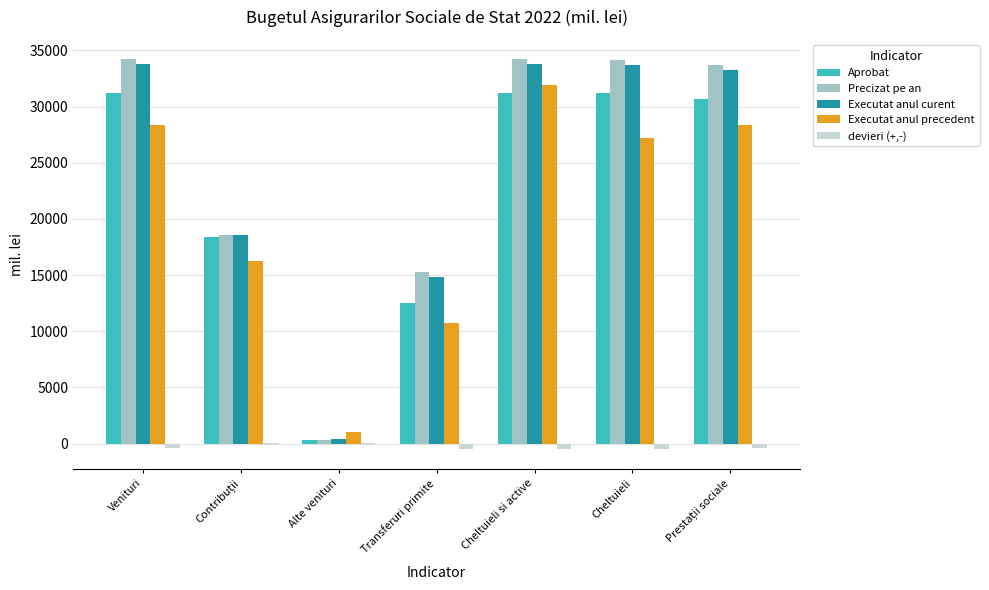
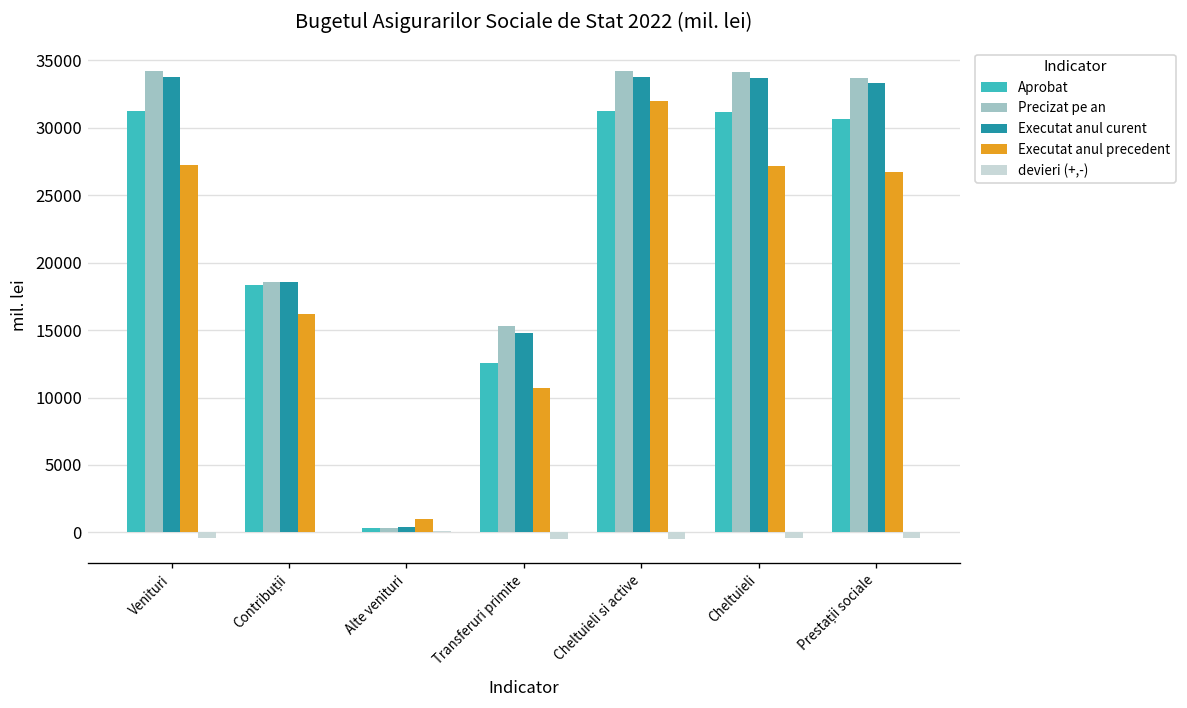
Executat anul precedent, Venituri: 28300 -> 27200
Executat anul precedent, Prestații sociale: 28400 -> 26800
